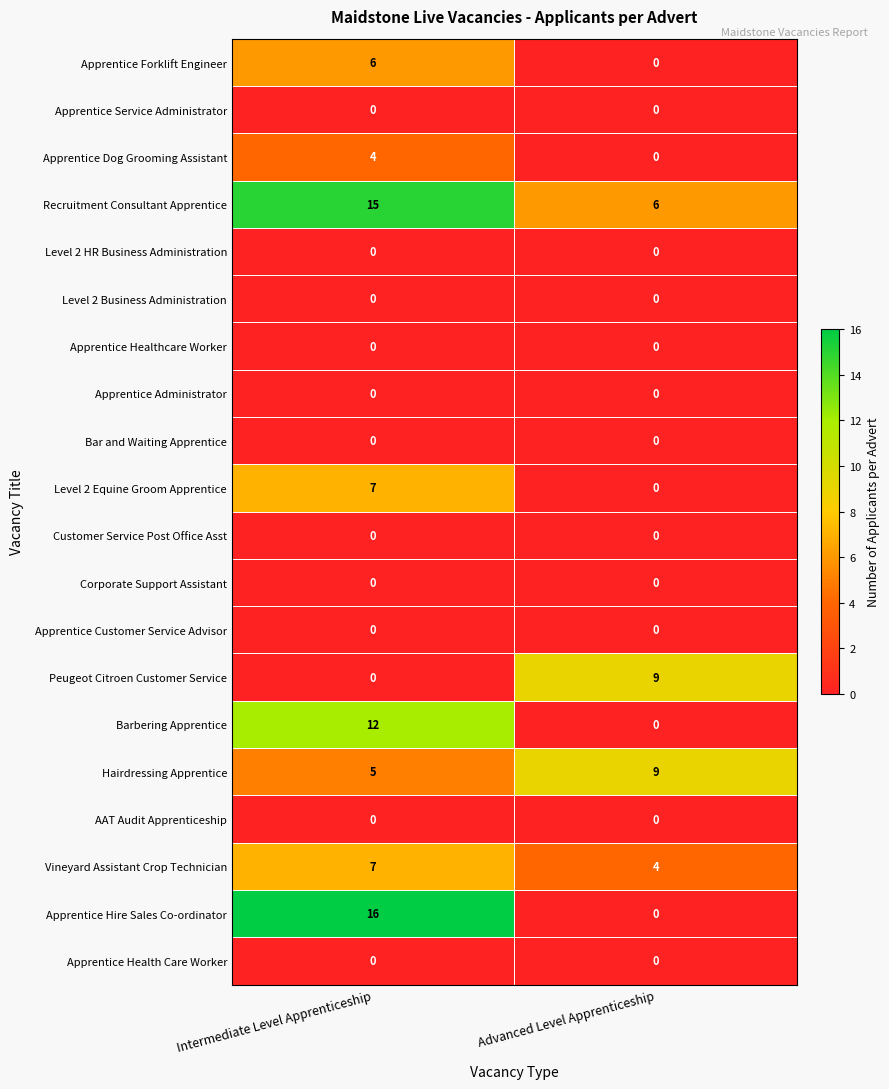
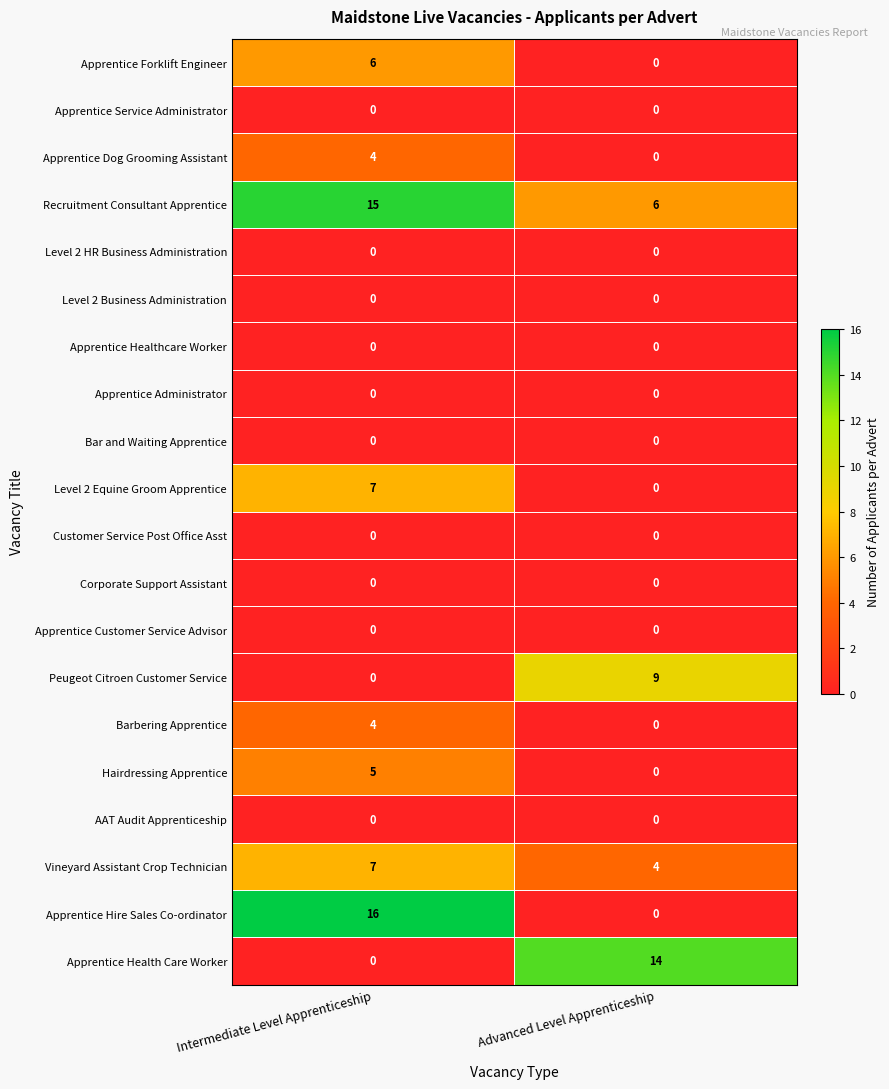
Barbering Apprentice, Intermediate Level Apprenticeship: 12 -> 4
Hairdressing Apprentice, Advanced Level Apprenticeship: 9 -> 0
Apprentice Health Care Worker, Advanced Level Apprenticeship: 0 -> 14
